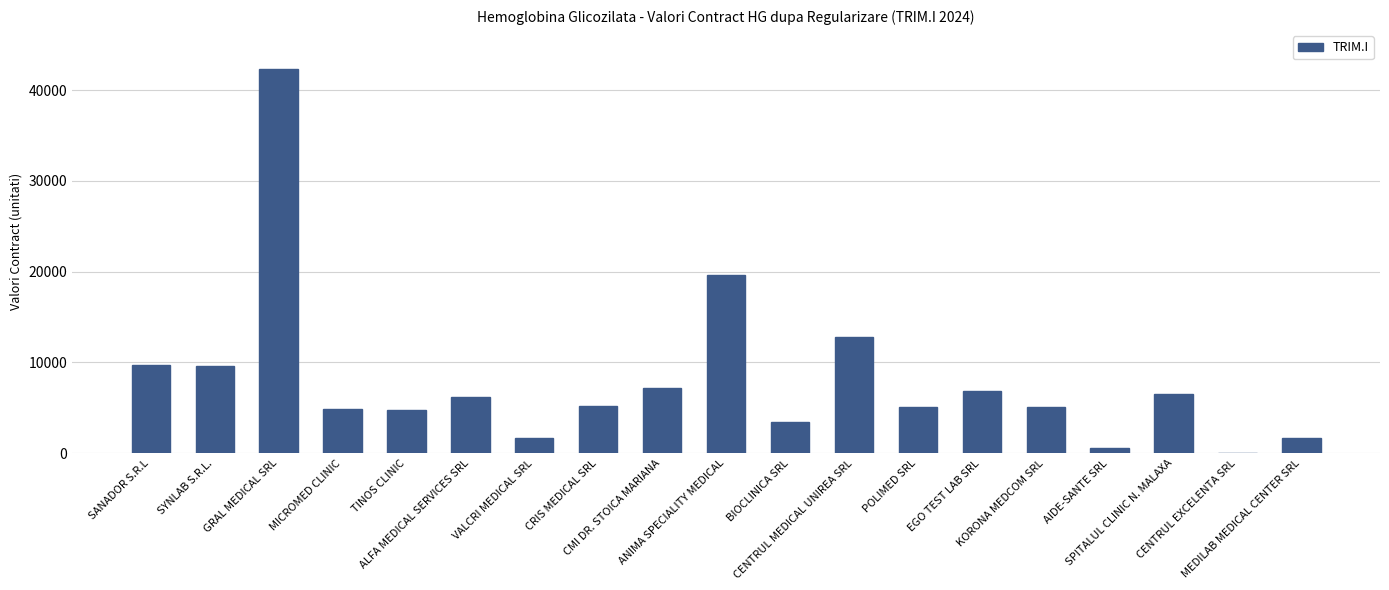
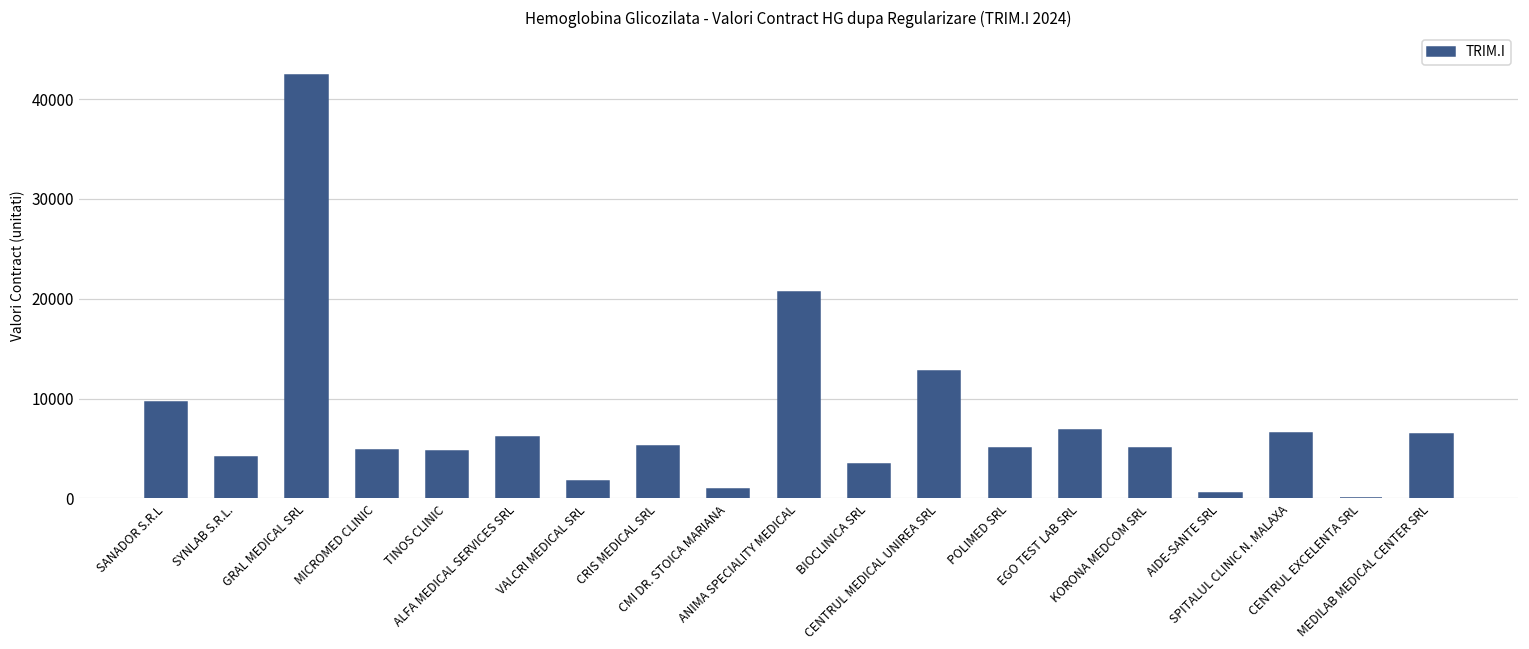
SYNLAB S.R.L.: 10000 -> 4000
CMI DR. STOICA MARIANA: 7000 -> 1000
ANIMA SPECIALITY MEDICAL: 20000 -> 21000
MEDILAB MEDICAL CENTER SRL: 2000 -> 6000
